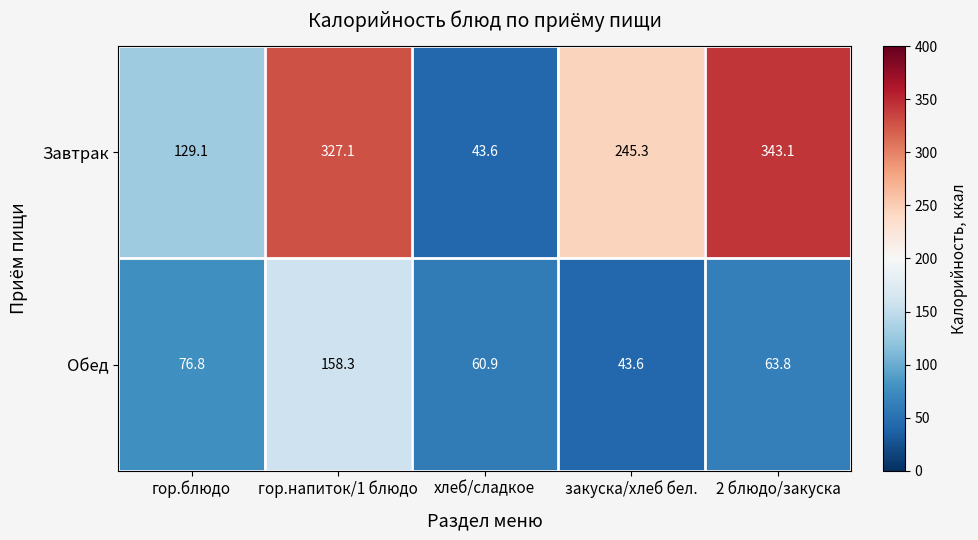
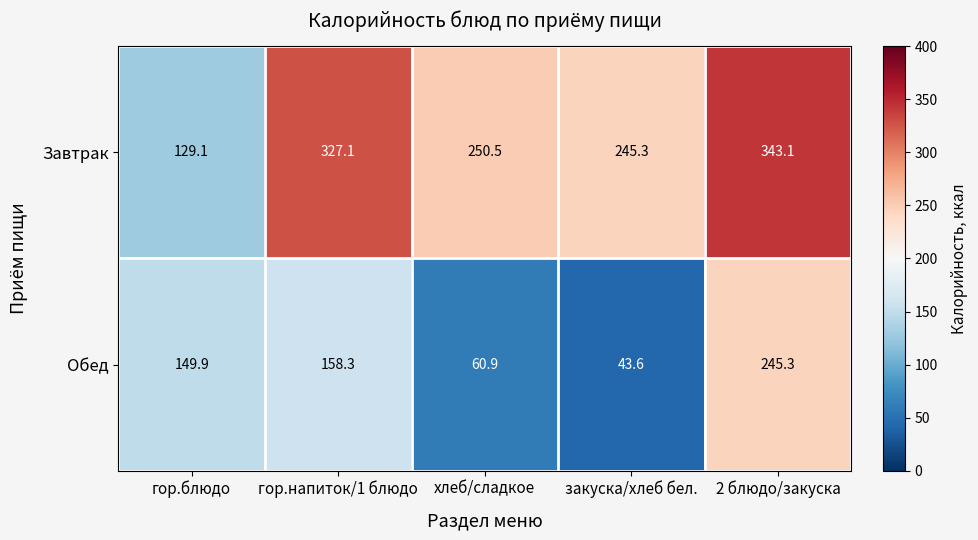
Завтрак, хлеб/сладкое: 43.6 -> 250.5
Обед, гор.блюдо: 76.8 -> 149.9
Обед, 2 блюдо/закуска: 63.8 -> 245.3
